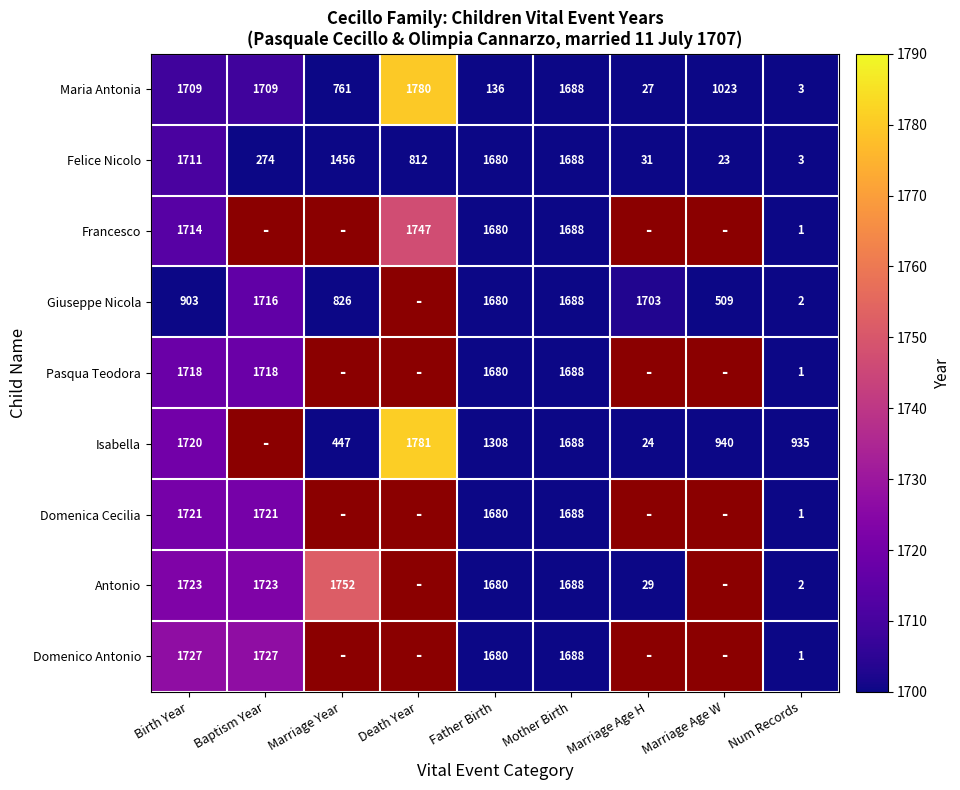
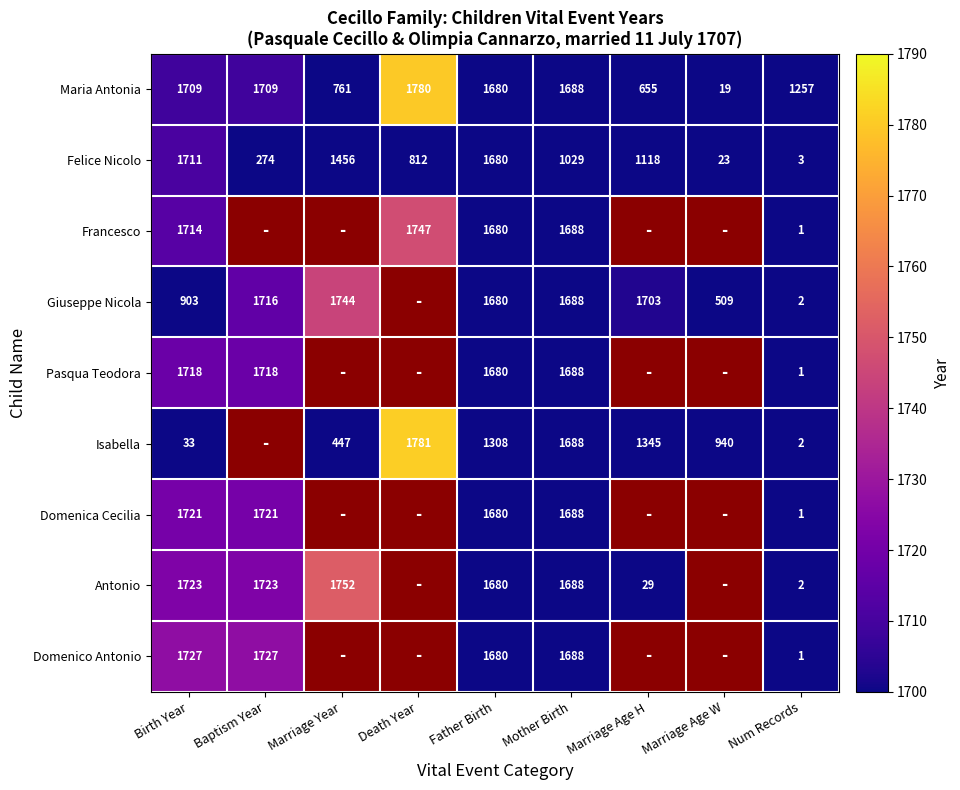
Maria Antonia, Father Birth: 136 -> 1680
Maria Antonia, Marriage Age H: 27 -> 655
Maria Antonia, Marriage Age W: 1023 -> 19
Maria Antonia, Num Records: 3 -> 1257
Felice Nicolo, Mother Birth: 1688 -> 1029
Felice Nicolo, Marriage Age H: 31 -> 1118
Giuseppe Nicola, Marriage Year: 826 -> 1744
Isabella, Birth Year: 1720 -> 33
Isabella, Marriage Age H: 24 -> 1345
Isabella, Num Records: 935 -> 2
